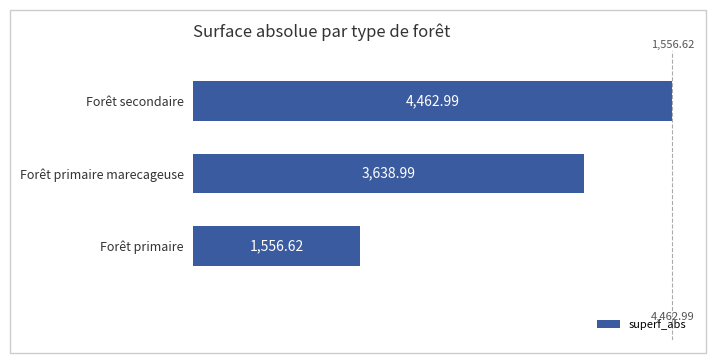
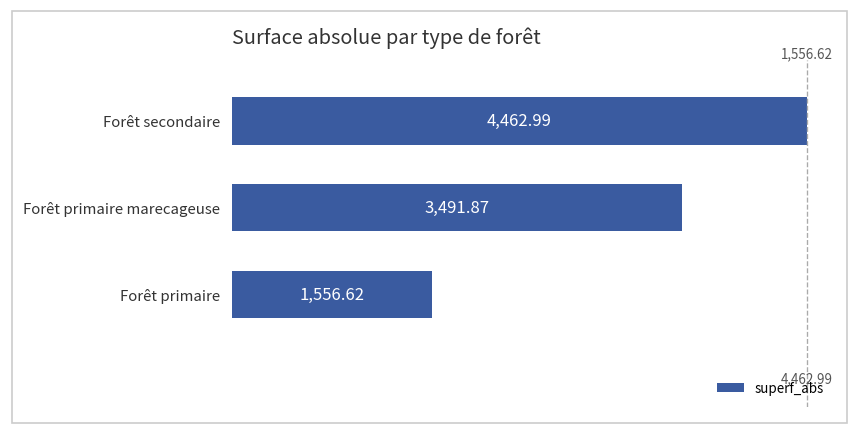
Forêt primaire marecageuse: 3,638.99 -> 3,491.87
